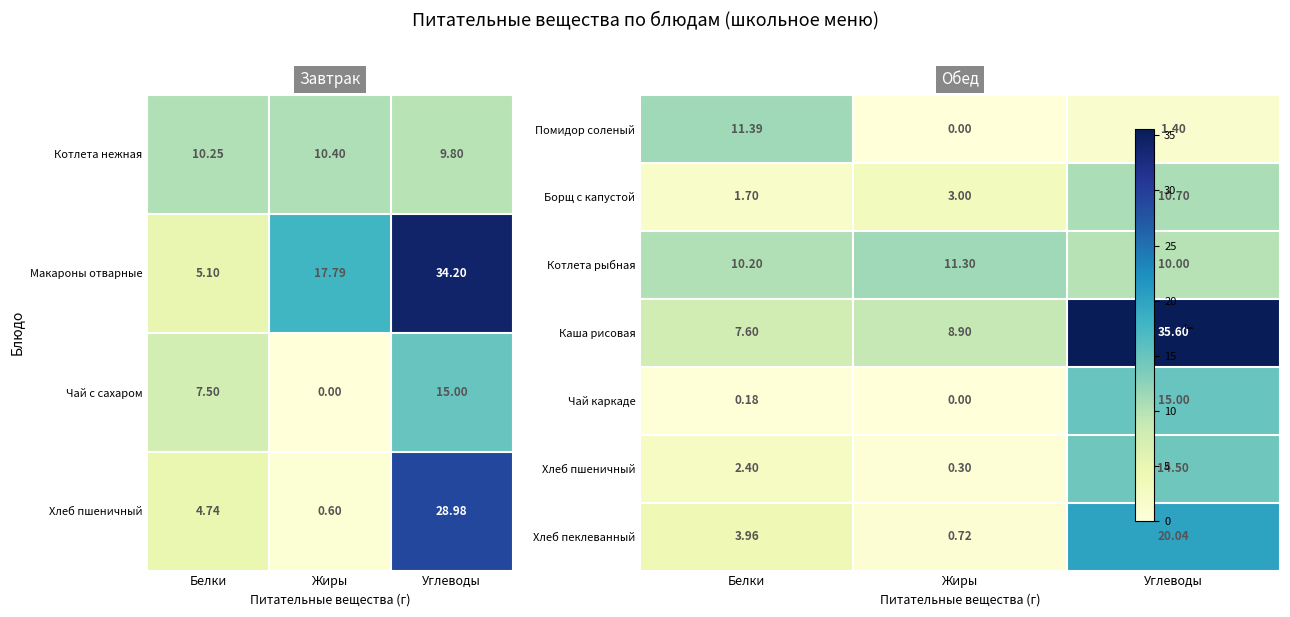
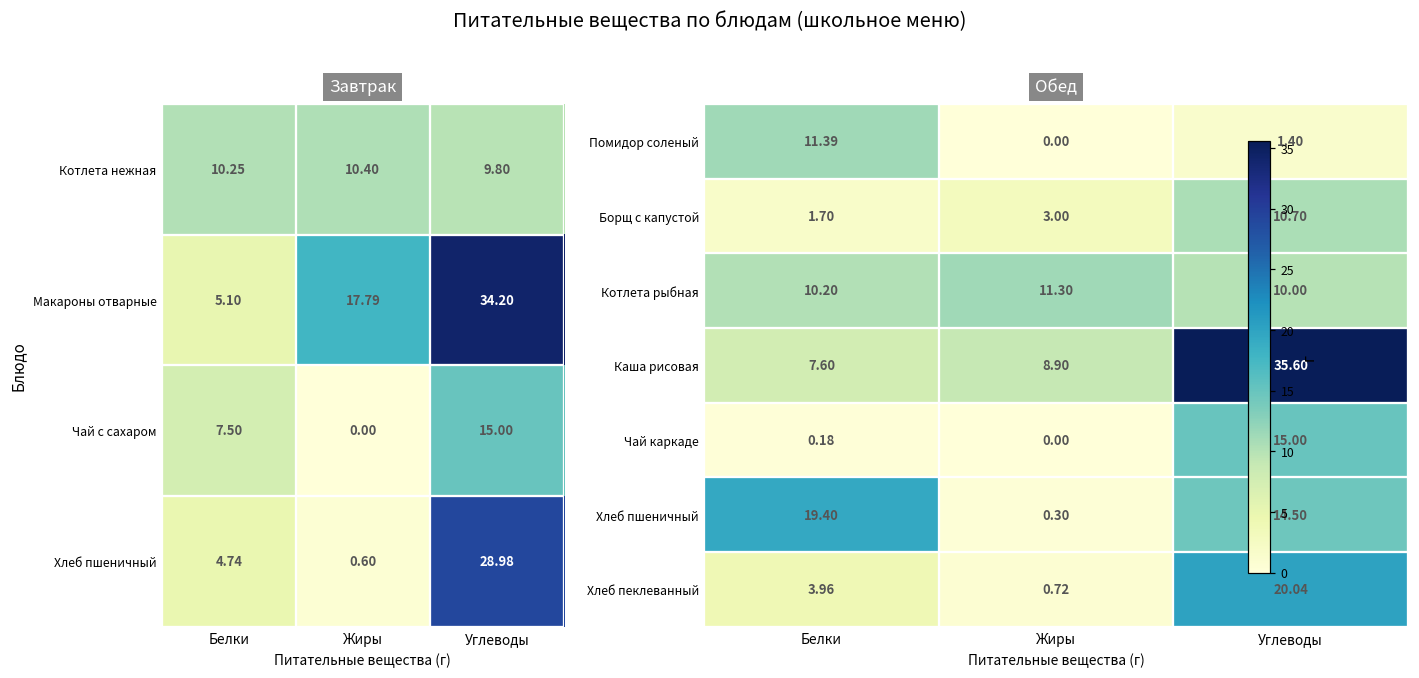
Обед, Хлеб пшеничный, Белки: 2.40 -> 19.40
